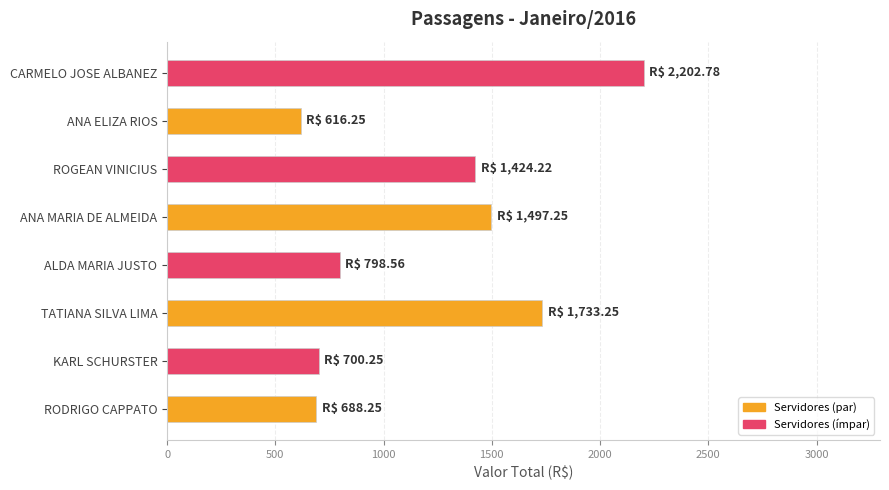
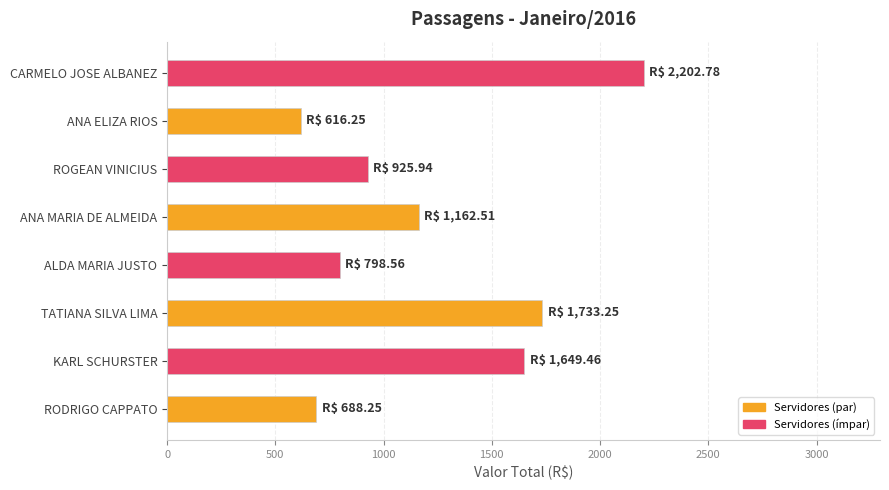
ROGEAN VINICIUS: 1,424.22 -> 925.94
ANA MARIA DE ALMEIDA: 1,497.25 -> 1,162.51
KARL SCHURSTER: 700.25 -> 1,649.46
